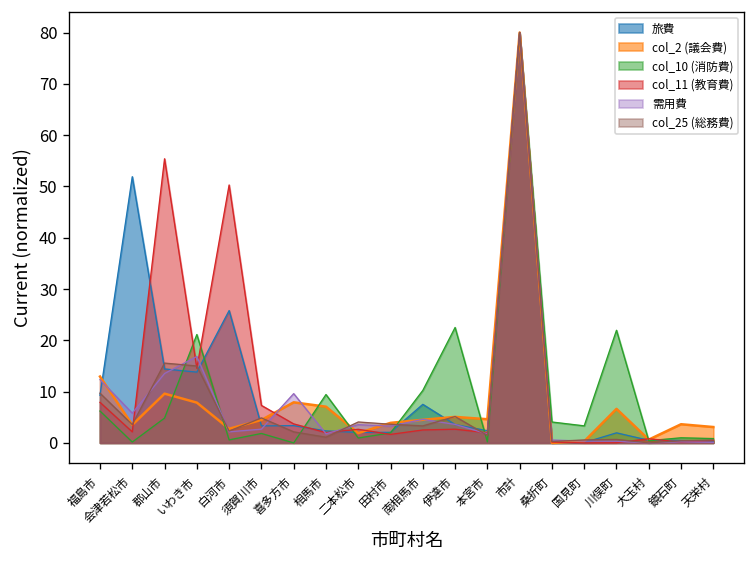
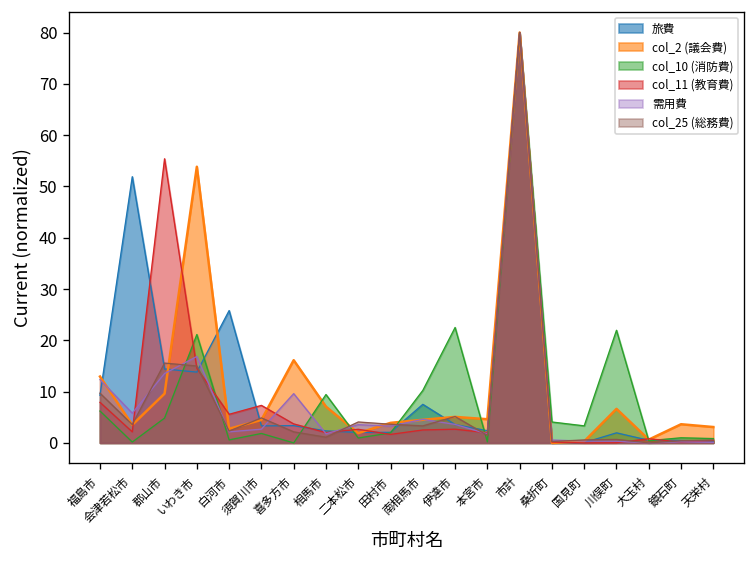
col_2 (議会費), いわき市: 8 -> 54
col_11 (教育費), 白河市: 50 -> 6
col_2 (議会費), 喜多方市: 8 -> 16
